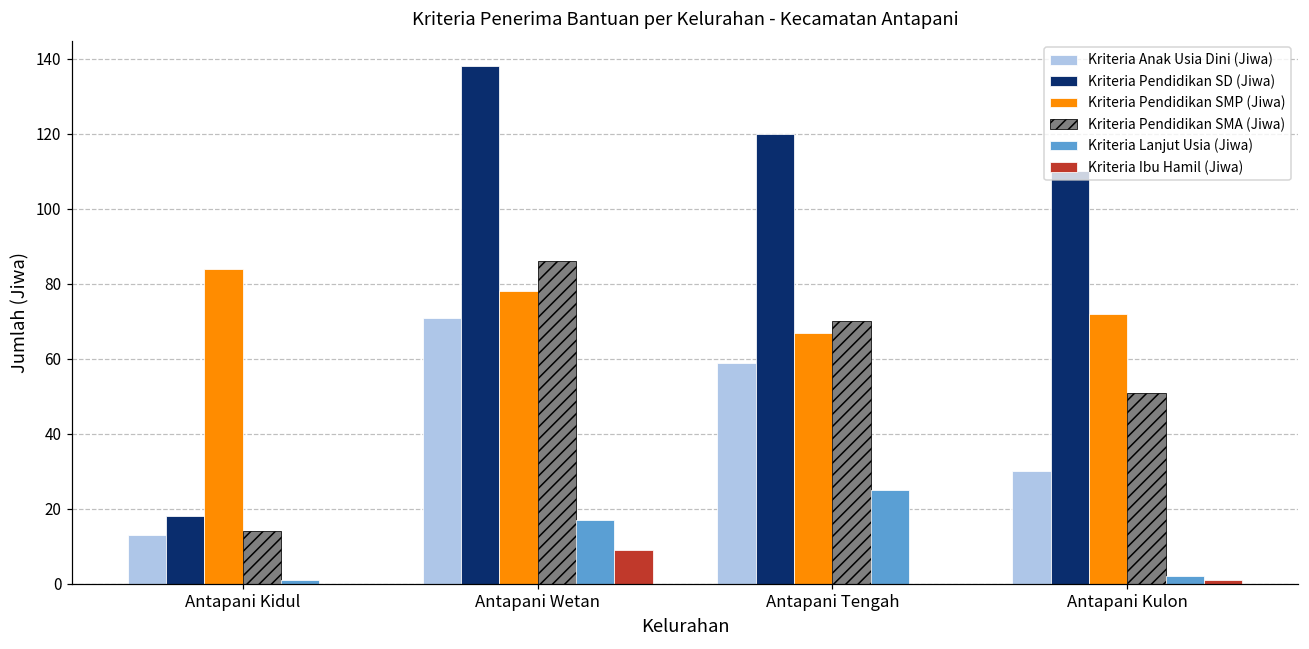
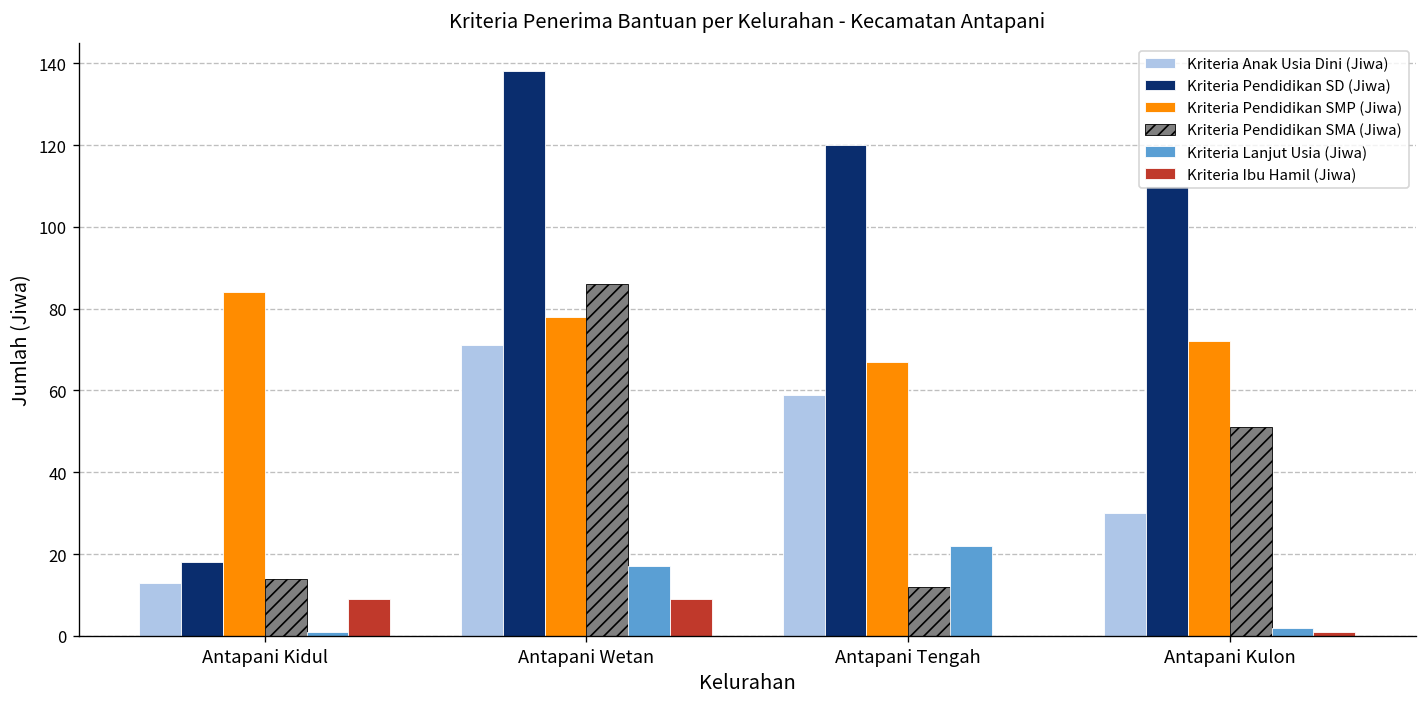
Kriteria Ibu Hamil (Jiwa), Antapani Kidul: 0 -> 9
Kriteria Pendidikan SMA (Jiwa), Antapani Tengah: 70 -> 12
Kriteria Lanjut Usia (Jiwa), Antapani Tengah: 25 -> 22
